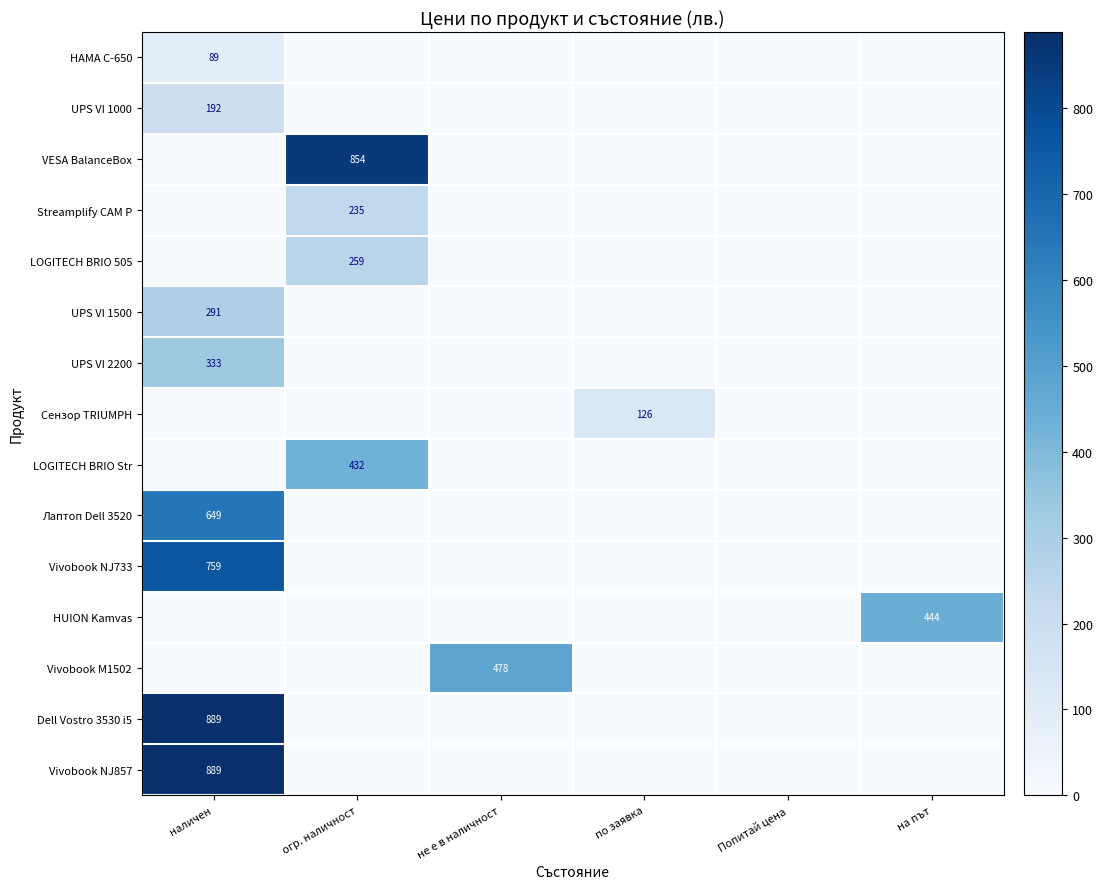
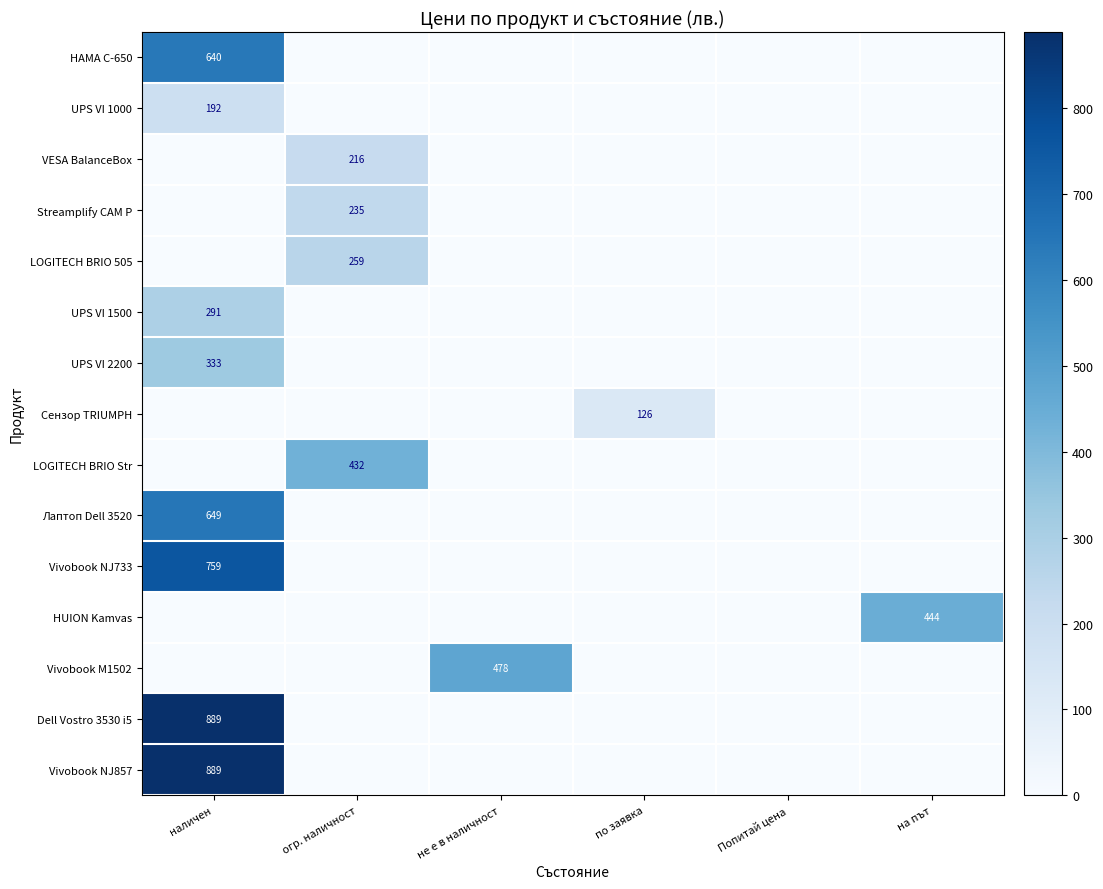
HAMA C-650, наличен: 89 -> 640
VESA BalanceBox, огр. наличност: 854 -> 216
